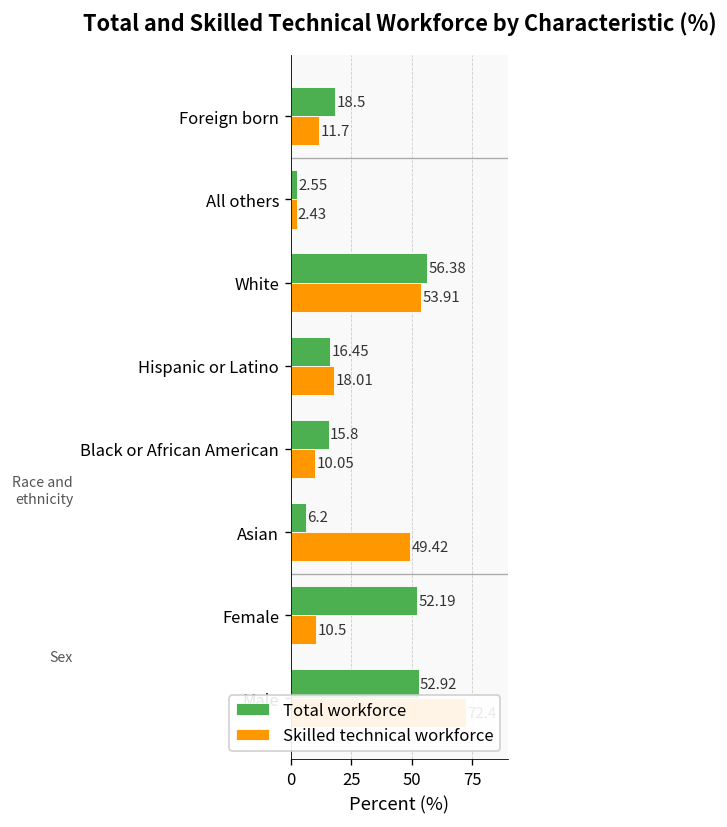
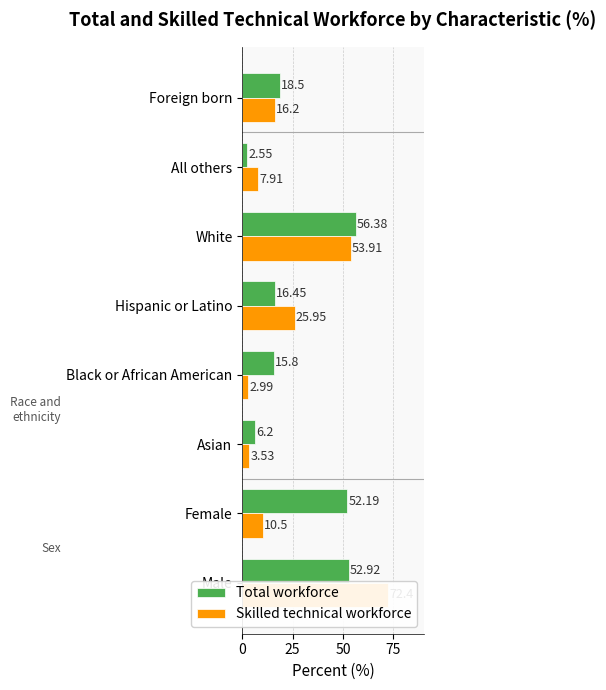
Skilled technical workforce, Foreign born: 11.7 -> 16.2
Skilled technical workforce, All others: 2.43 -> 7.91
Skilled technical workforce, Hispanic or Latino: 18.01 -> 25.95
Skilled technical workforce, Black or African American: 10.05 -> 2.99
Skilled technical workforce, Asian: 49.42 -> 3.53
